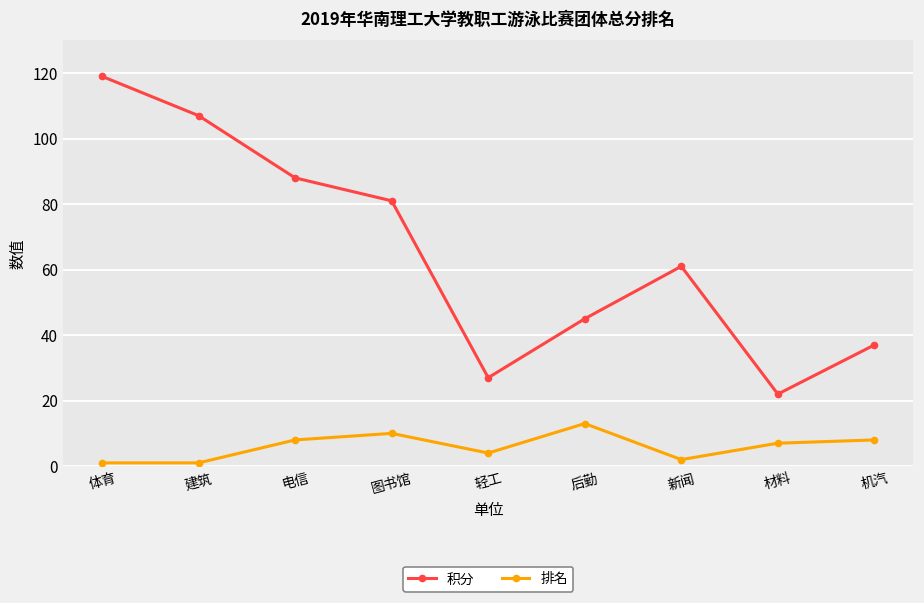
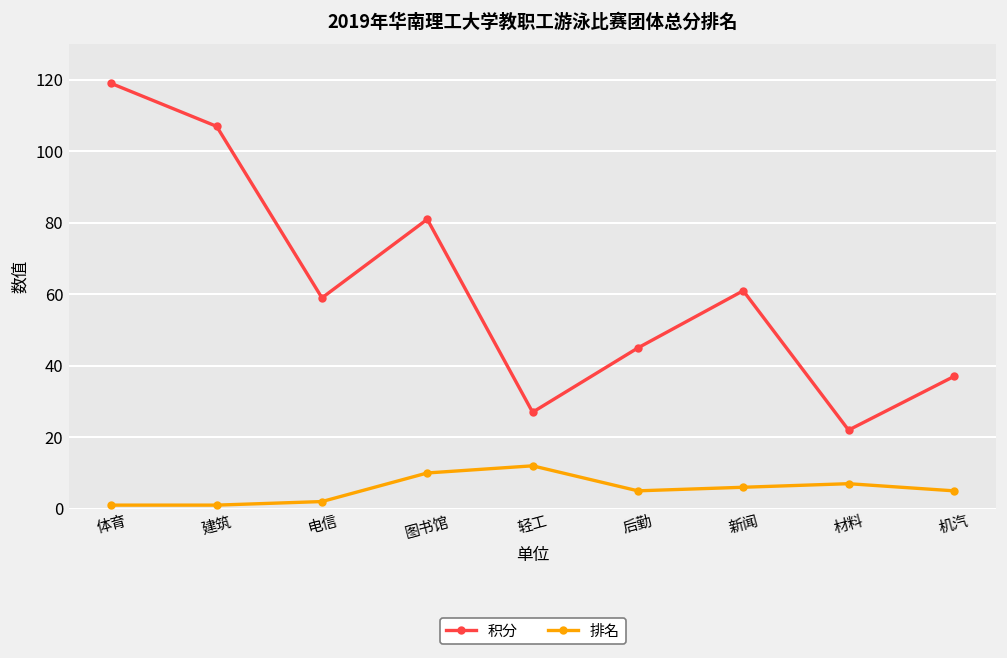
积分, 电信: 88 -> 59
排名, 电信: 8 -> 2
排名, 轻工: 4 -> 12
排名, 后勤: 13 -> 5
排名, 新闻: 2 -> 6
排名, 机汽: 8 -> 5
